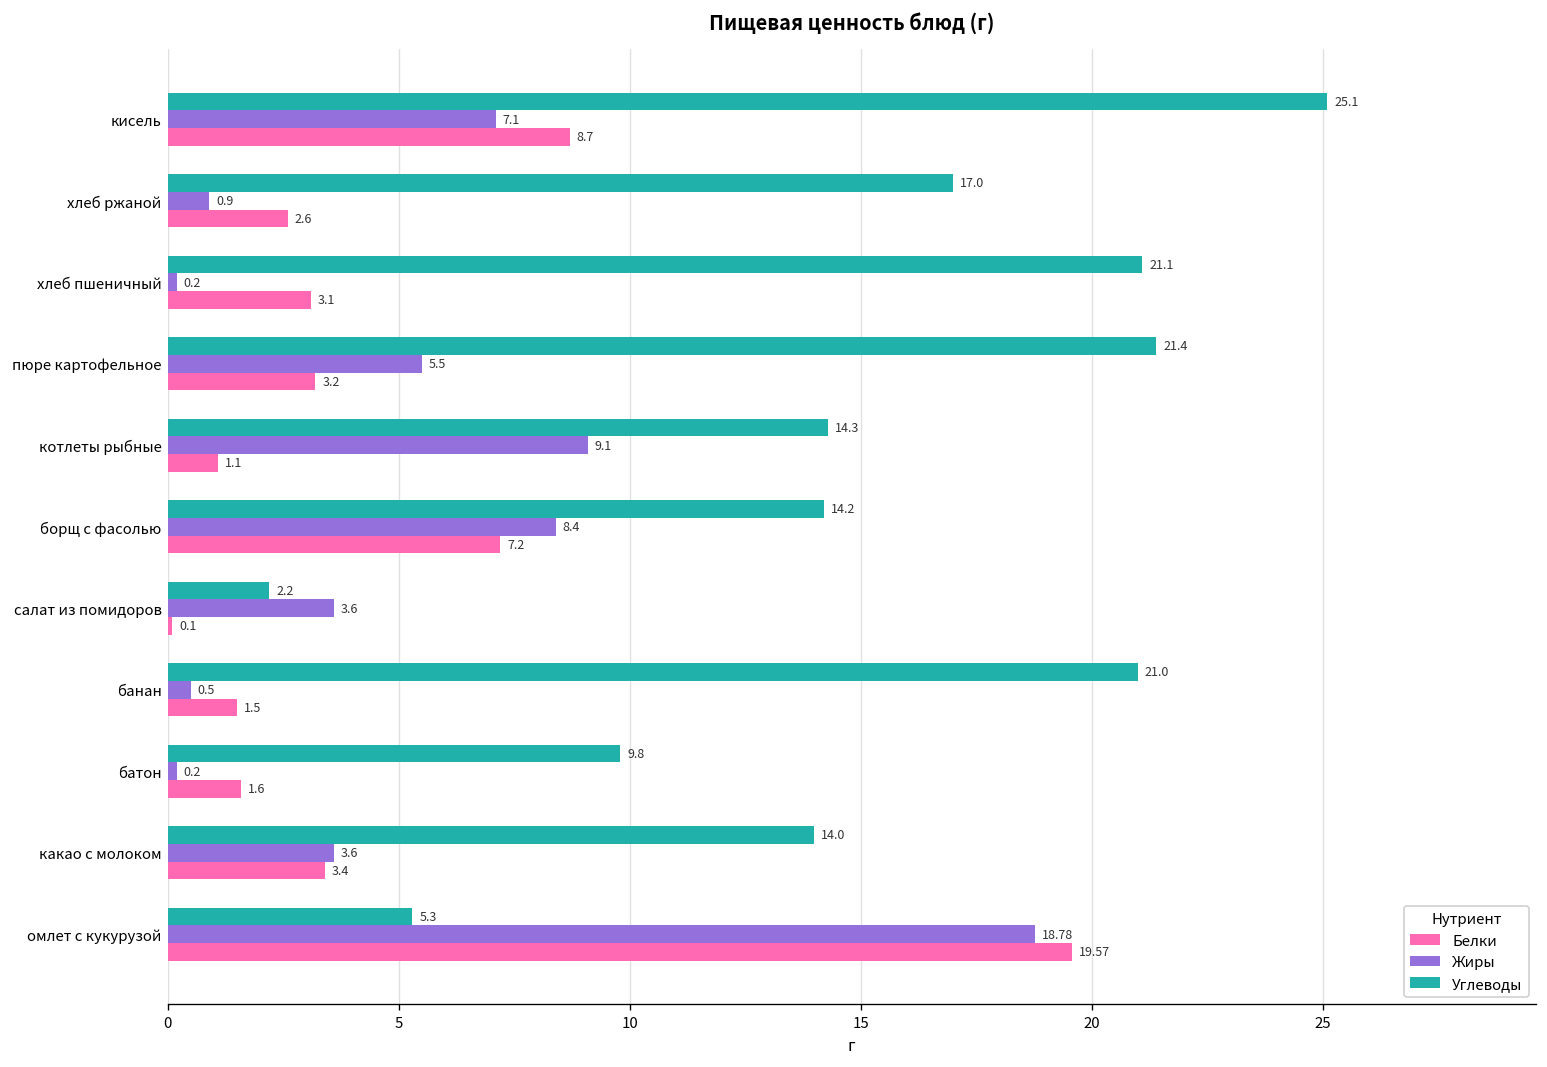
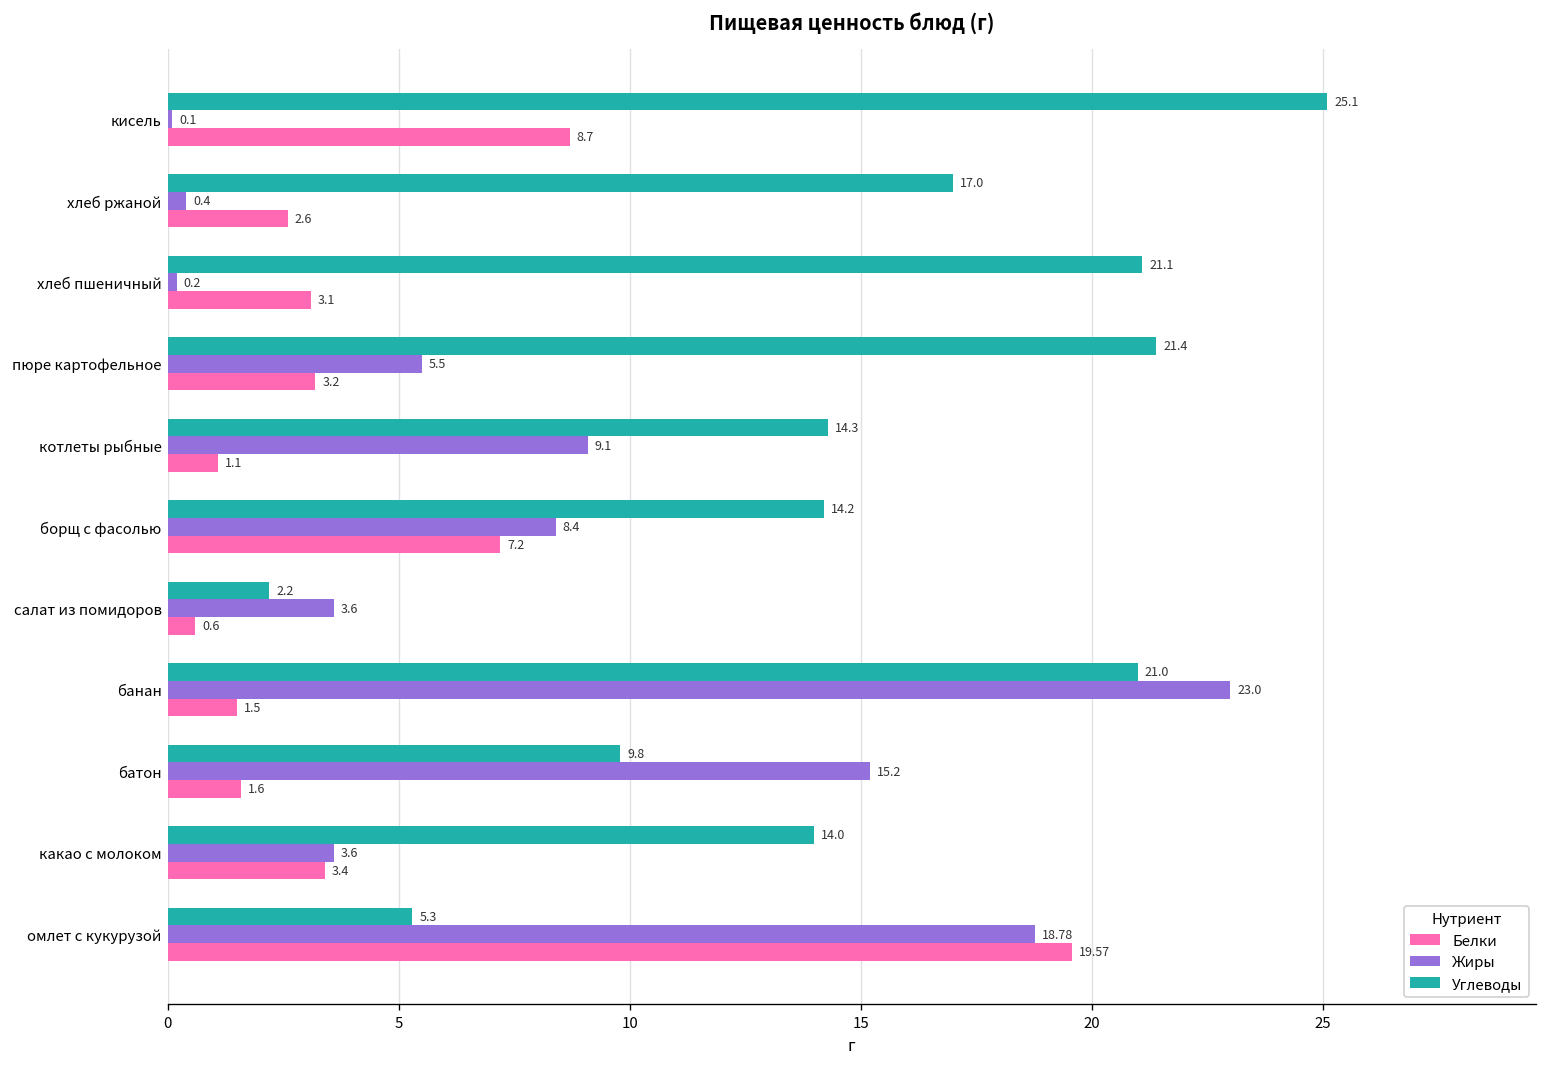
Жиры, кисель: 7.1 -> 0.1
Жиры, хлеб ржаной: 0.9 -> 0.4
Белки, салат из помидоров: 0.1 -> 0.6
Жиры, банан: 0.5 -> 23.0
Жиры, батон: 0.2 -> 15.2
